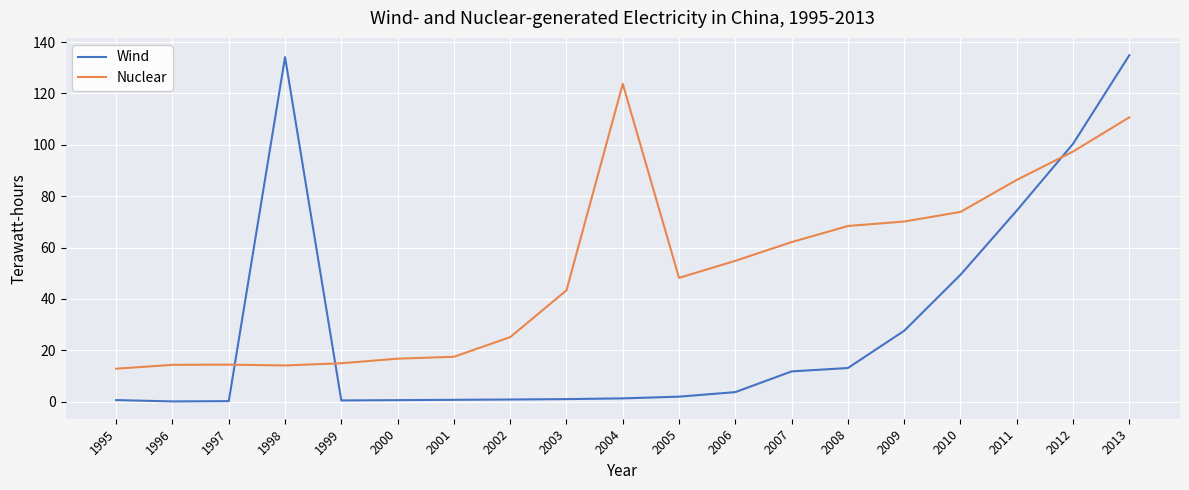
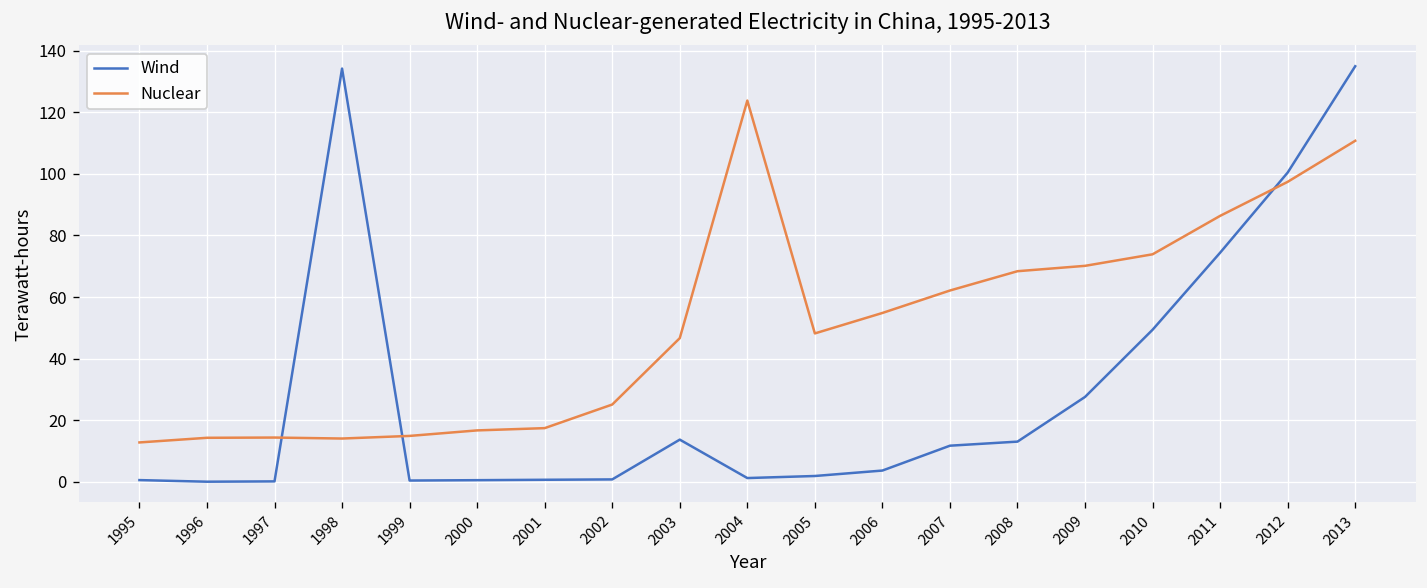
Wind, 2003: 1 -> 14
Nuclear, 2003: 43 -> 47
